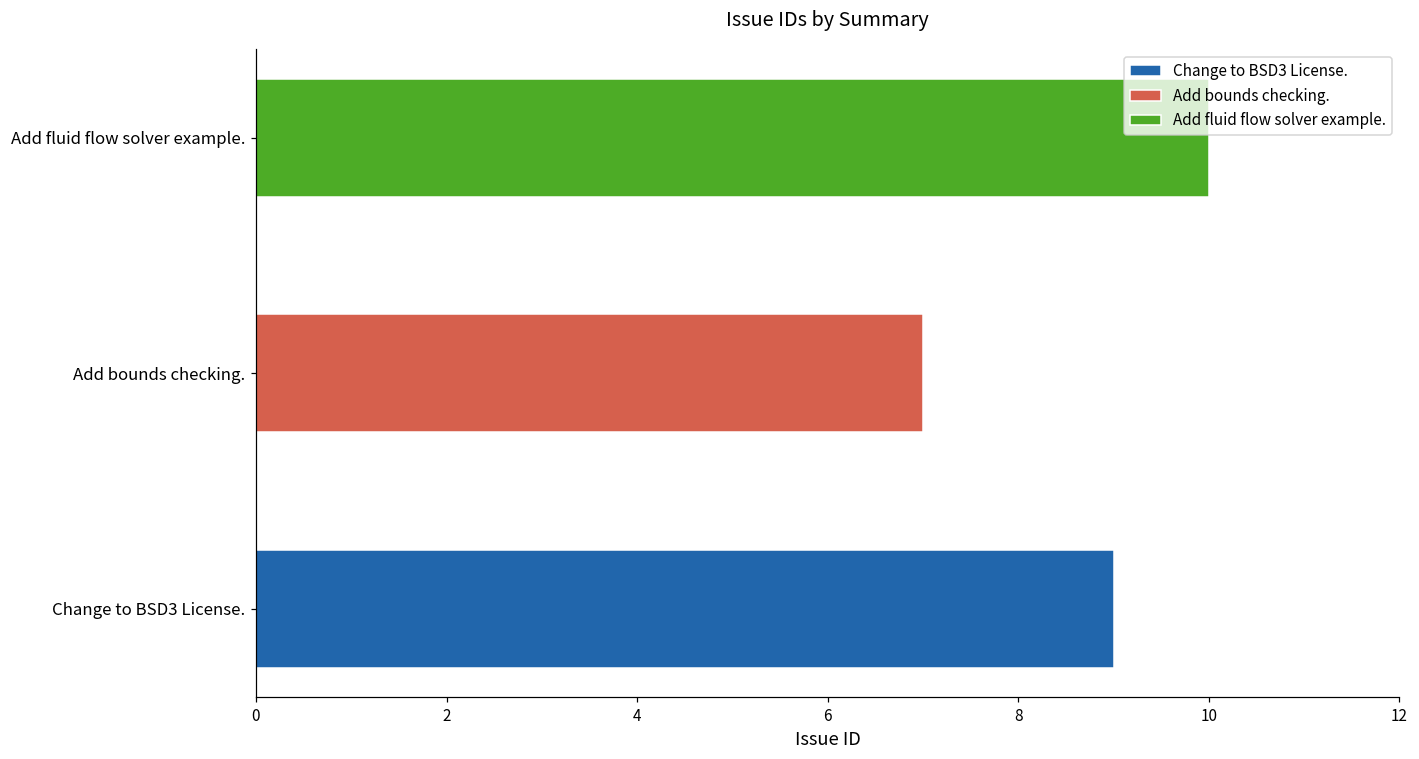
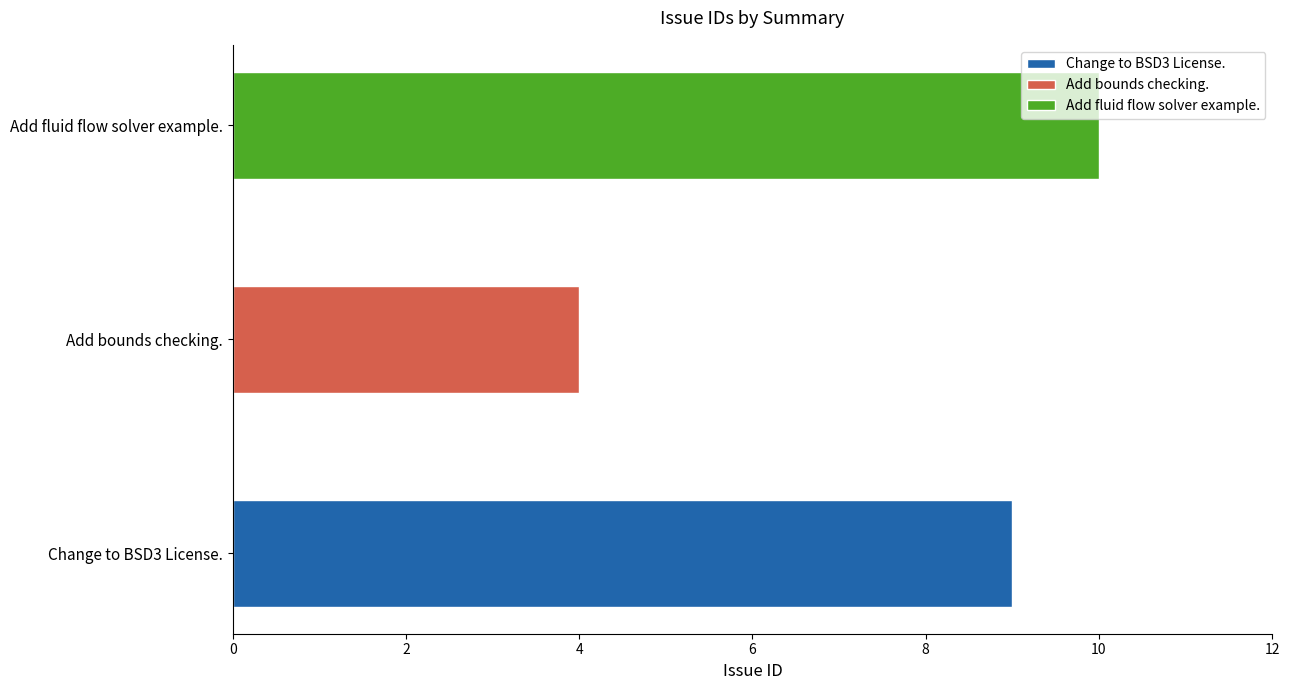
Add bounds checking.: 7 -> 4
